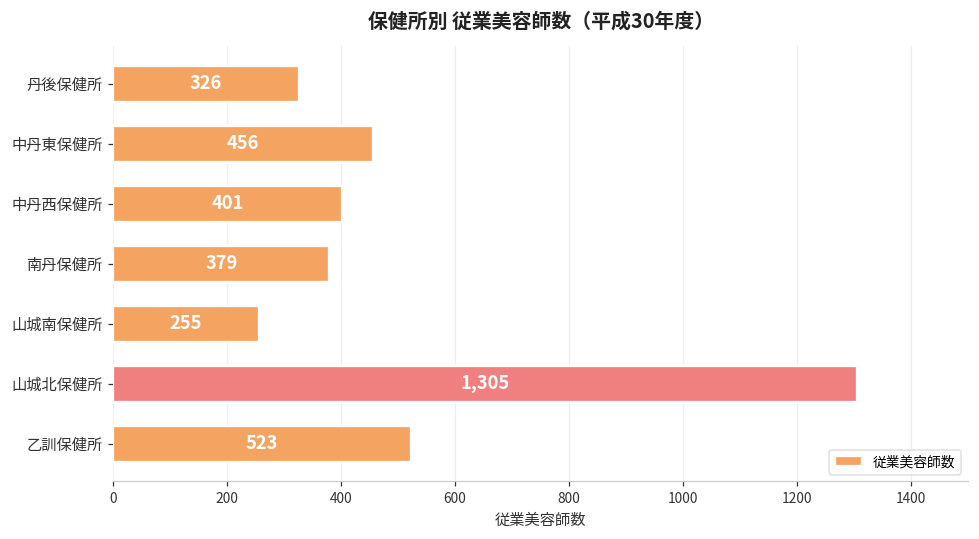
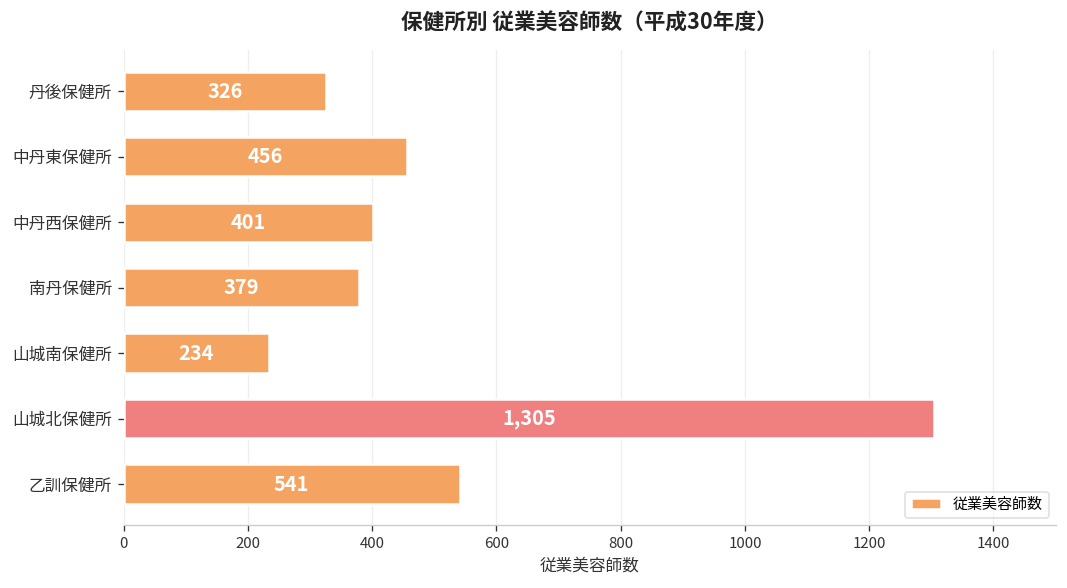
山城南保健所: 255 -> 234
乙訓保健所: 523 -> 541
